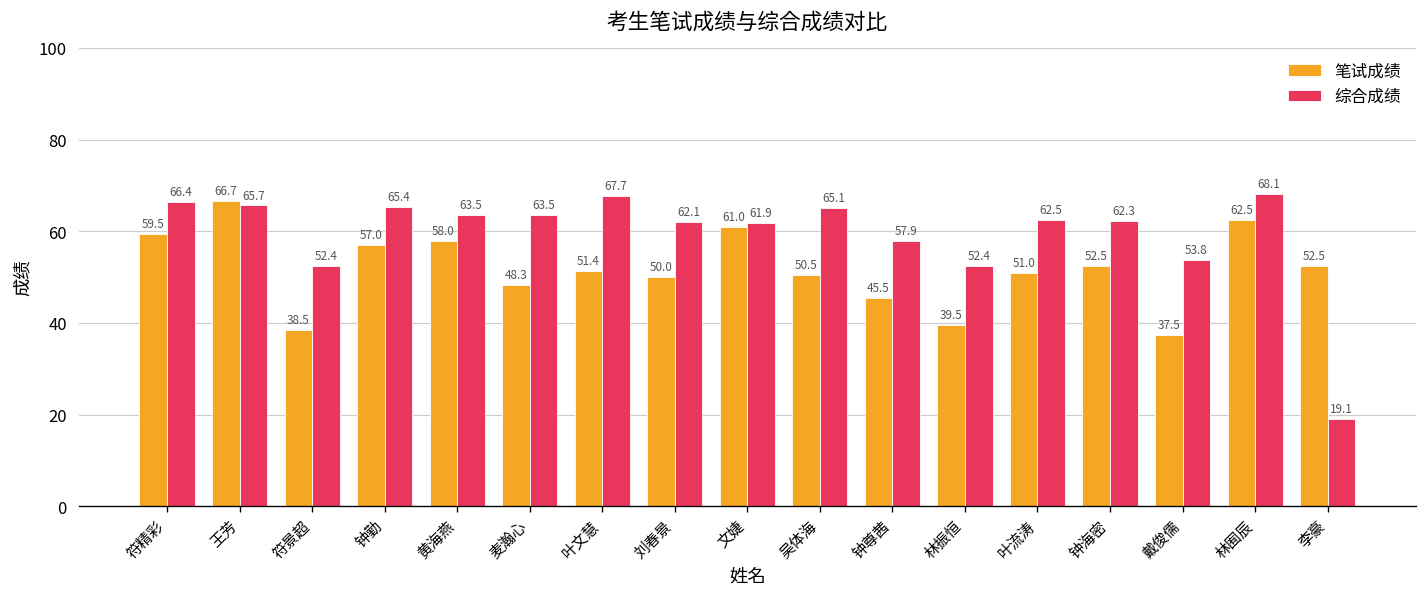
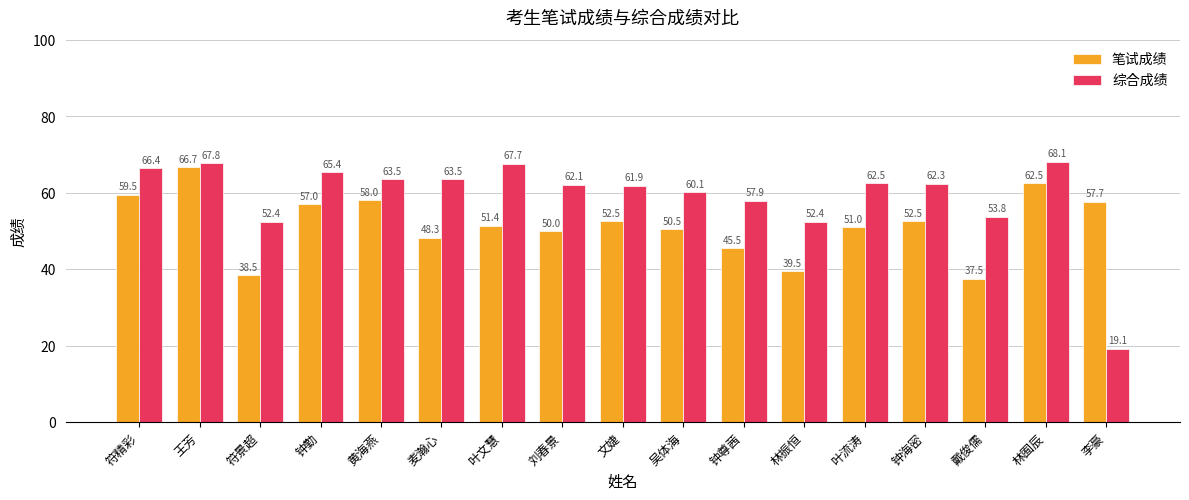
综合成绩, 王芳: 65.7 -> 67.8
笔试成绩, 文婕: 61.0 -> 52.5
综合成绩, 吴体海: 65.1 -> 60.1
笔试成绩, 李豪: 52.5 -> 57.7
